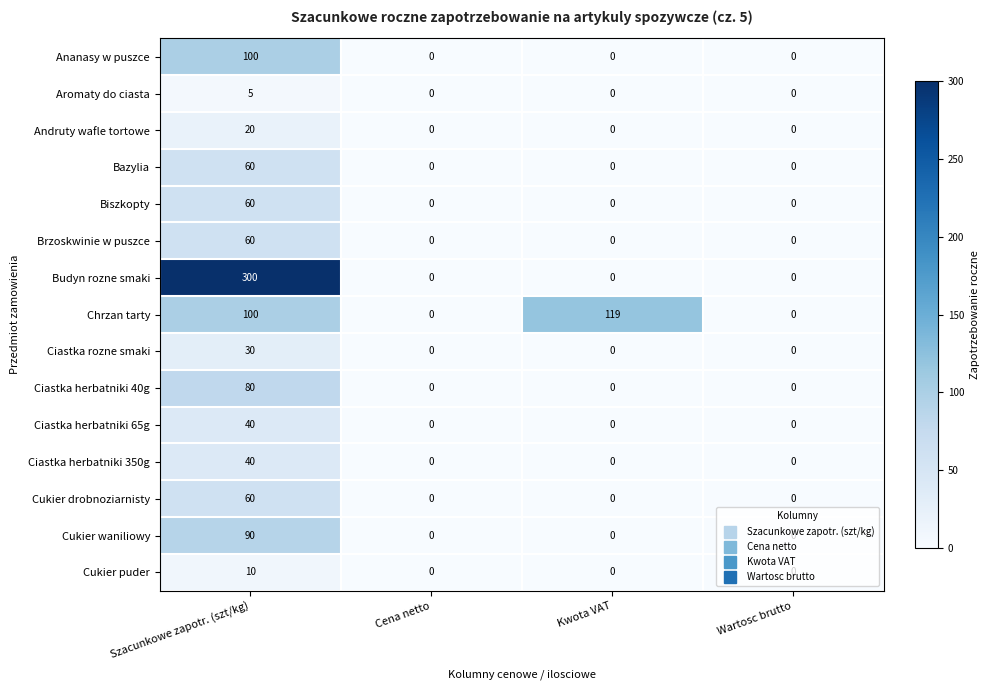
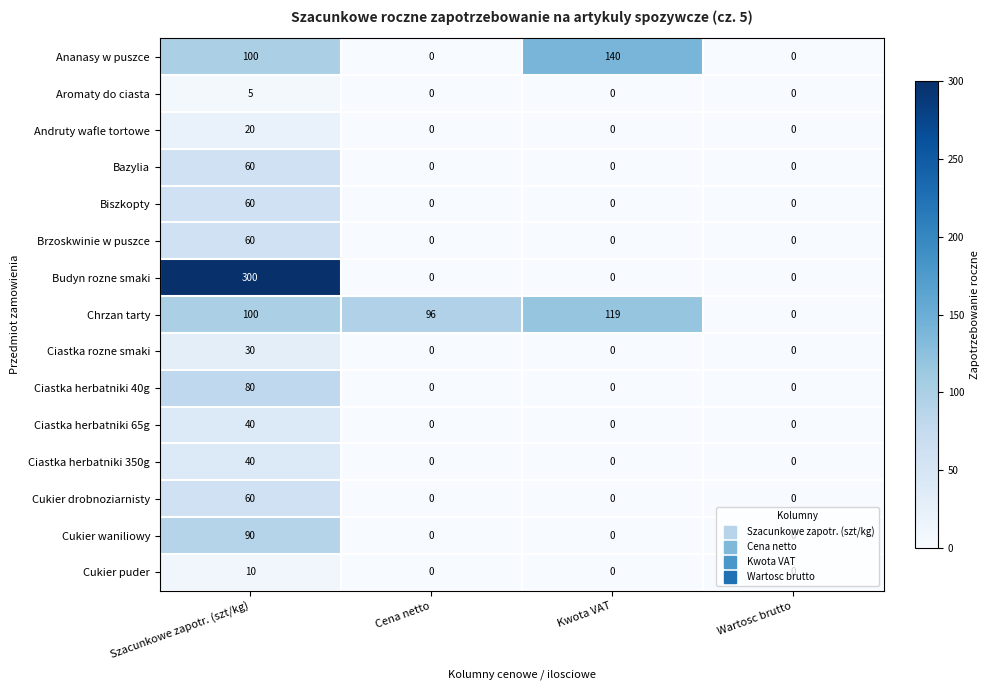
Ananasy w puszce, Kwota VAT: 0 -> 140
Chrzan tarty, Cena netto: 0 -> 96
